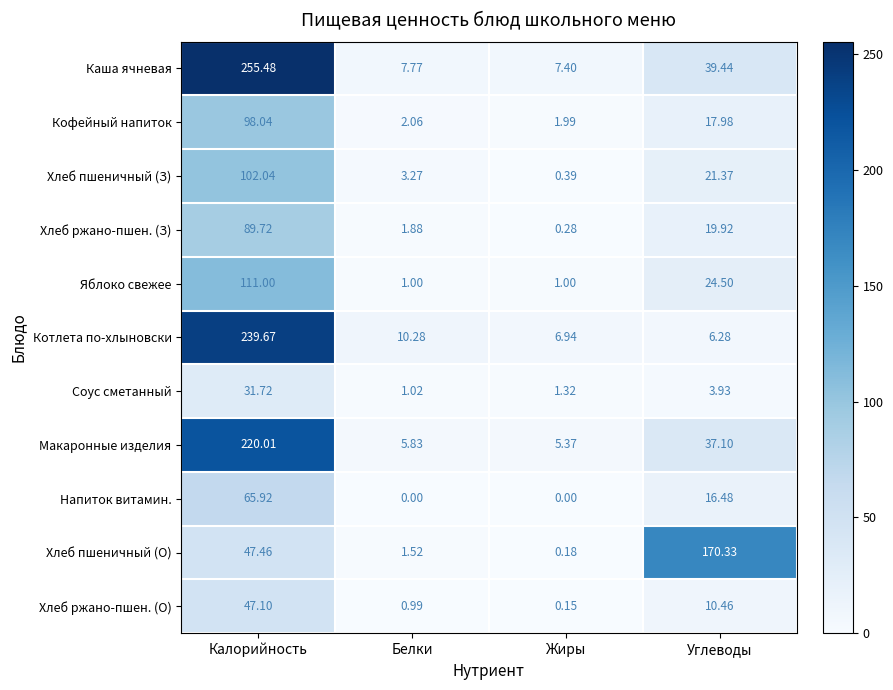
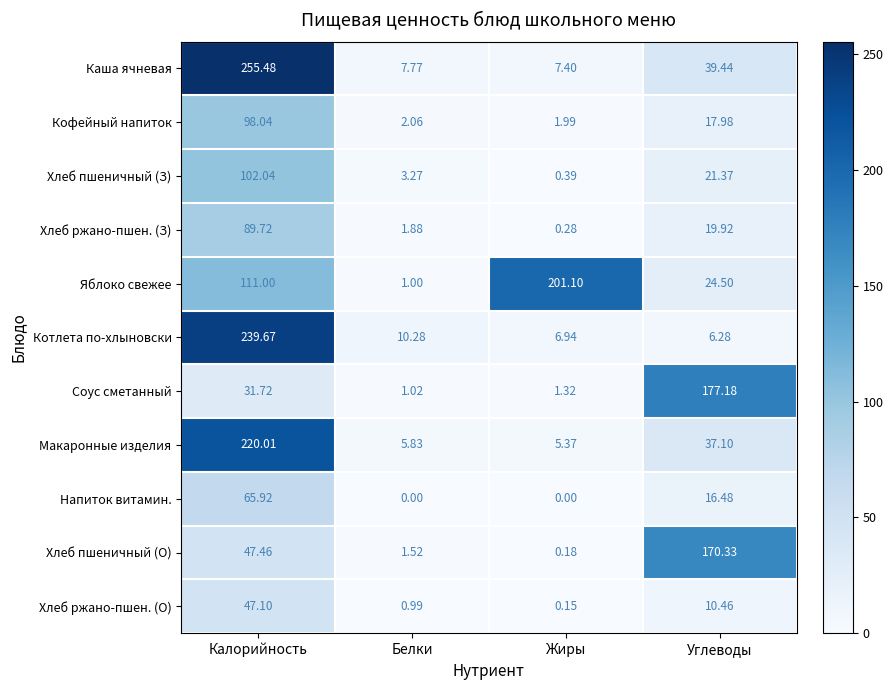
Яблоко свежее, Жиры: 1.00 -> 201.10
Соус сметанный, Углеводы: 3.93 -> 177.18
